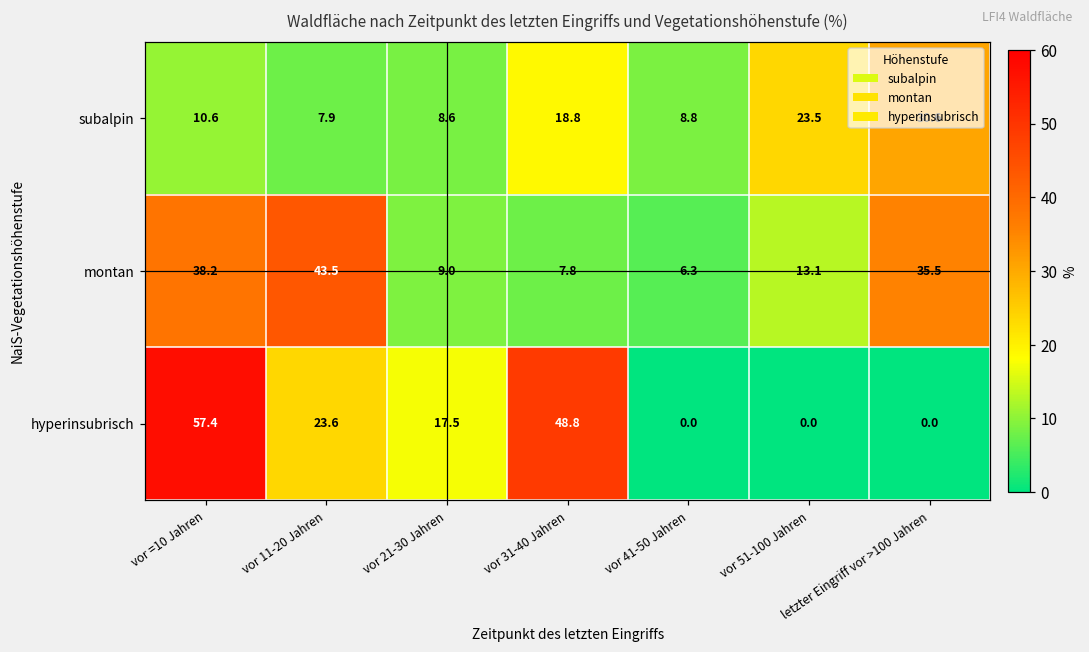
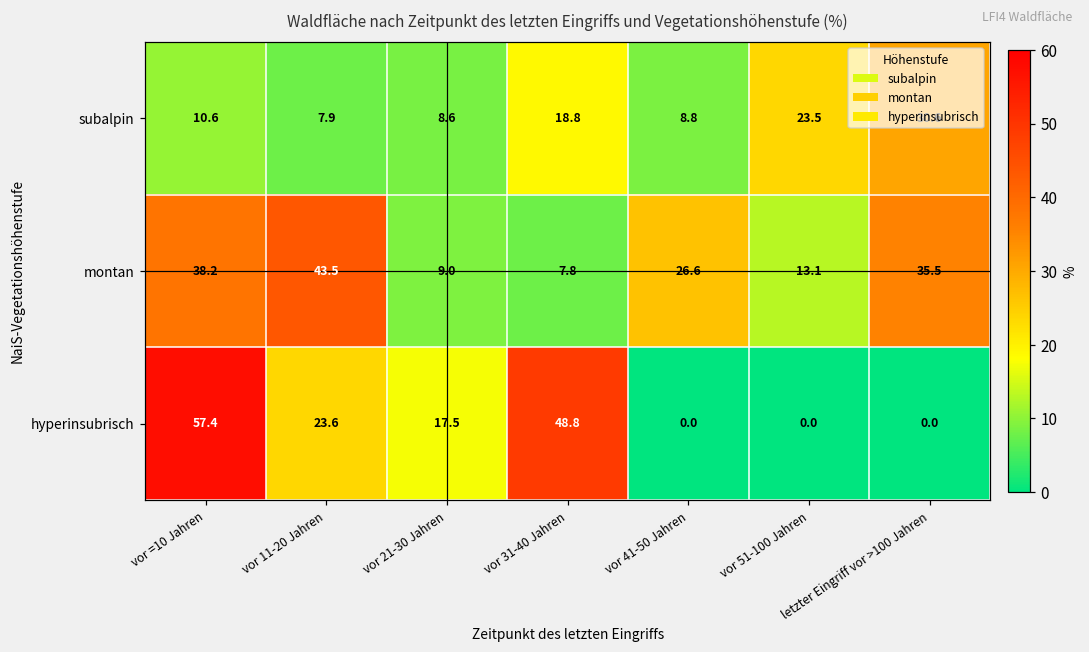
montan, vor 41-50 Jahren: 6.3 -> 26.6
